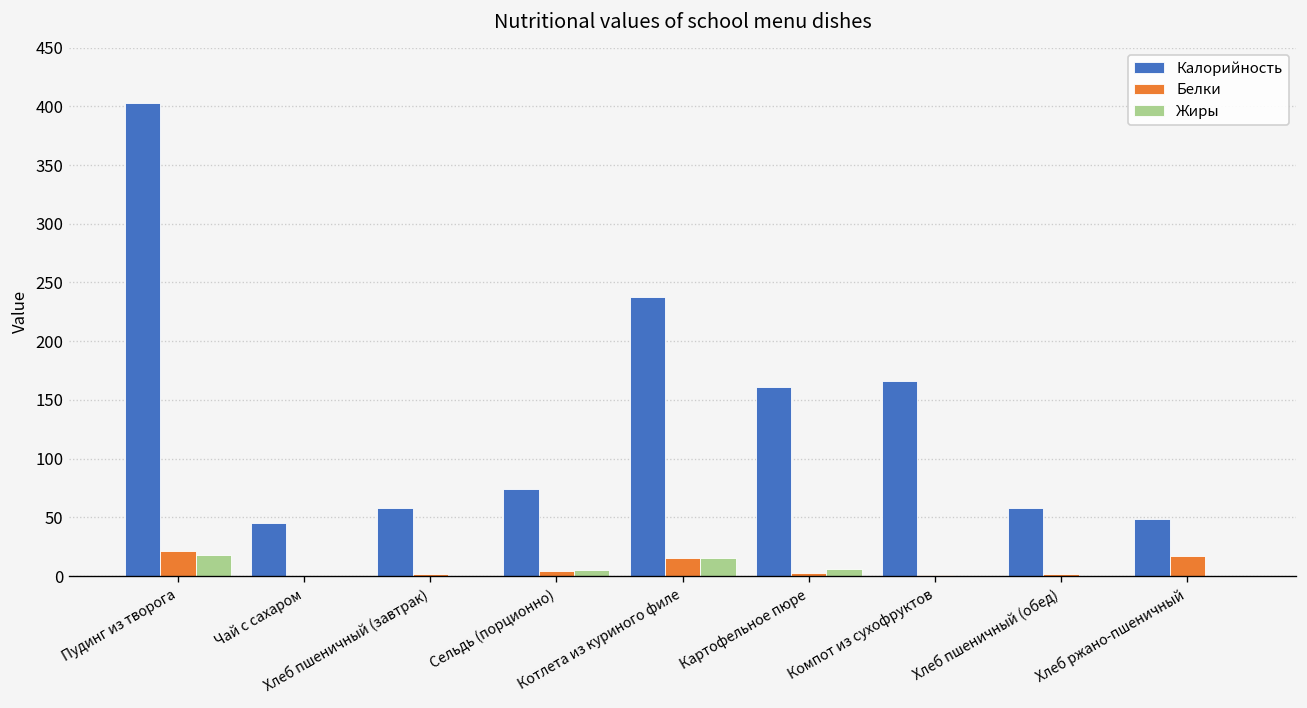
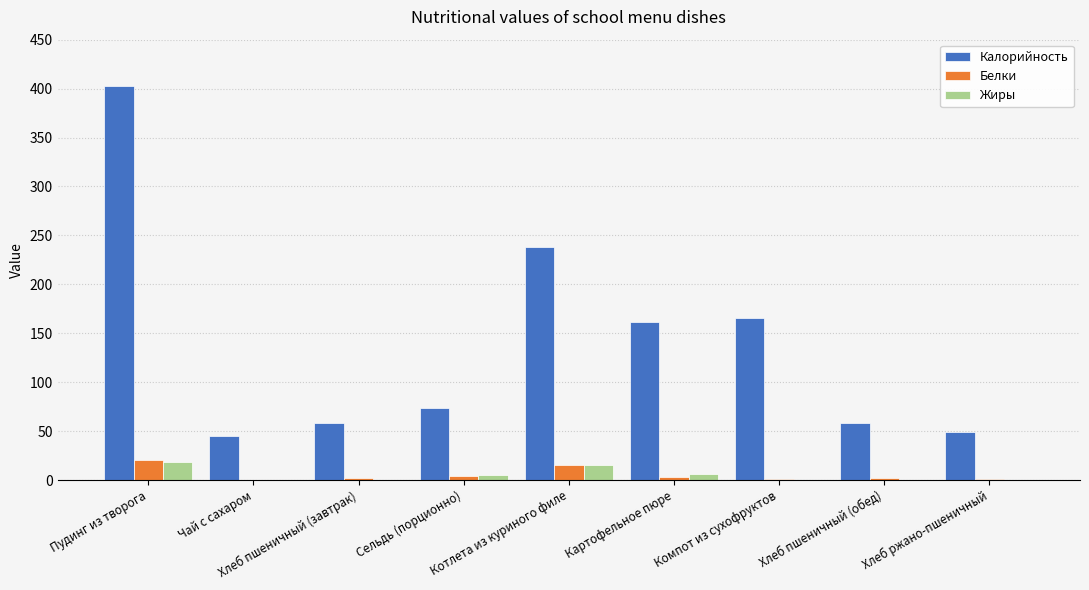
Белки, Хлеб ржано-пшеничный: 20 -> 0
